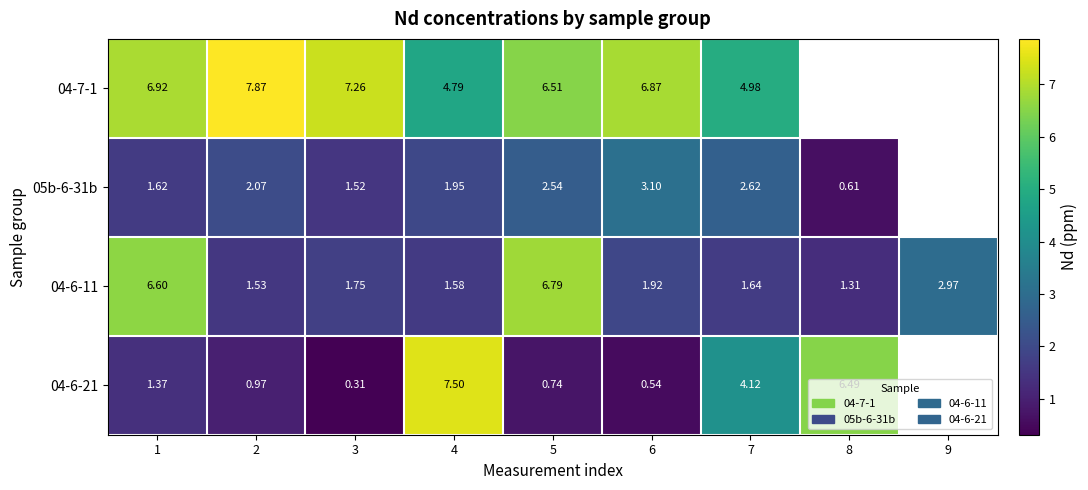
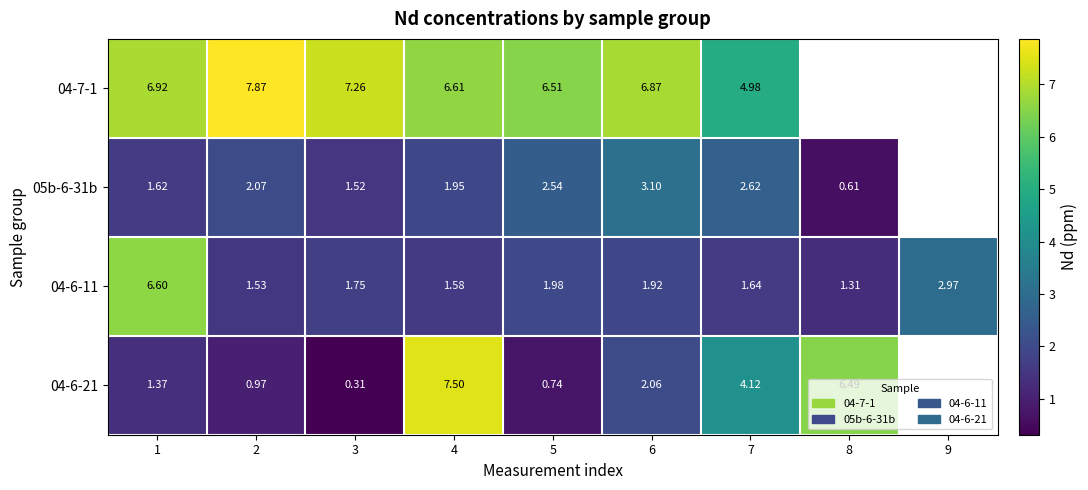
04-7-1, 4: 4.79 -> 6.61
04-6-11, 5: 6.79 -> 1.98
04-6-21, 6: 0.54 -> 2.06
